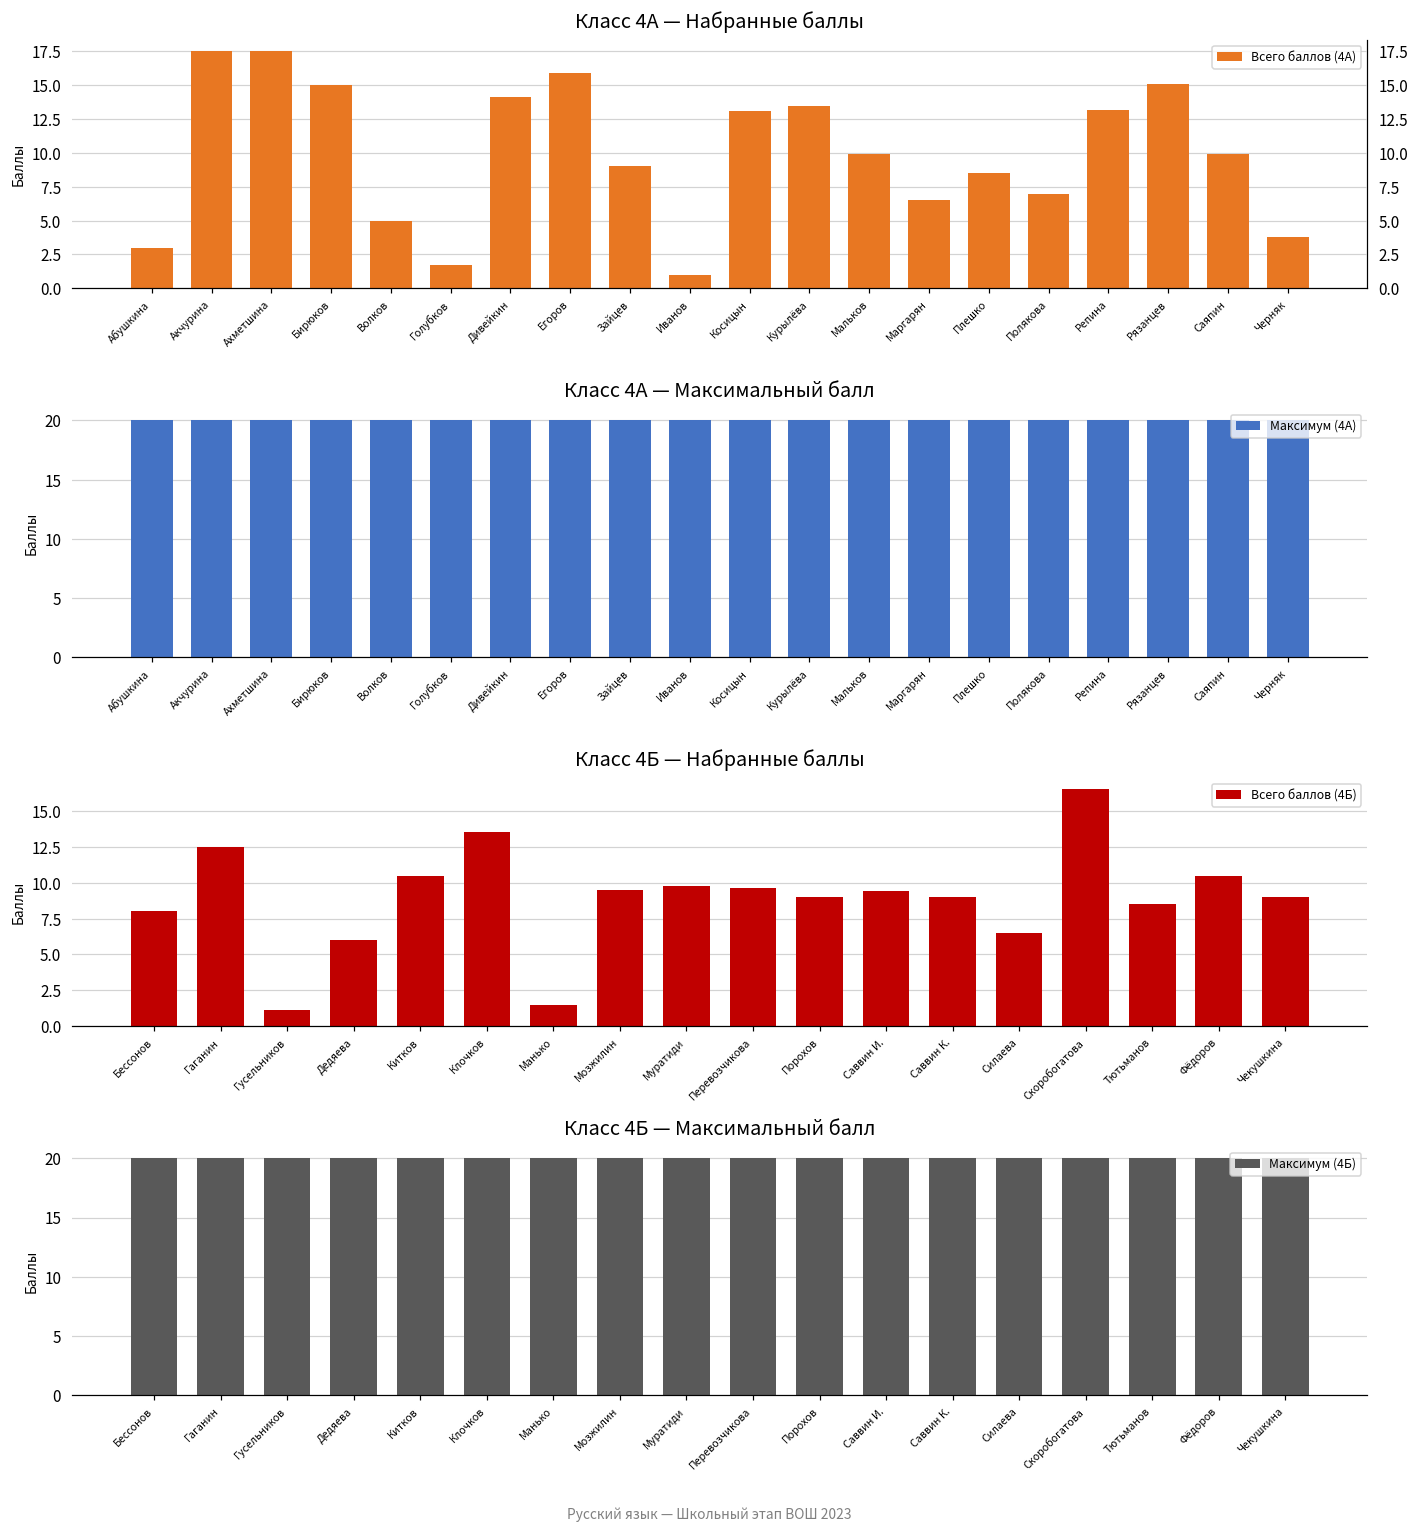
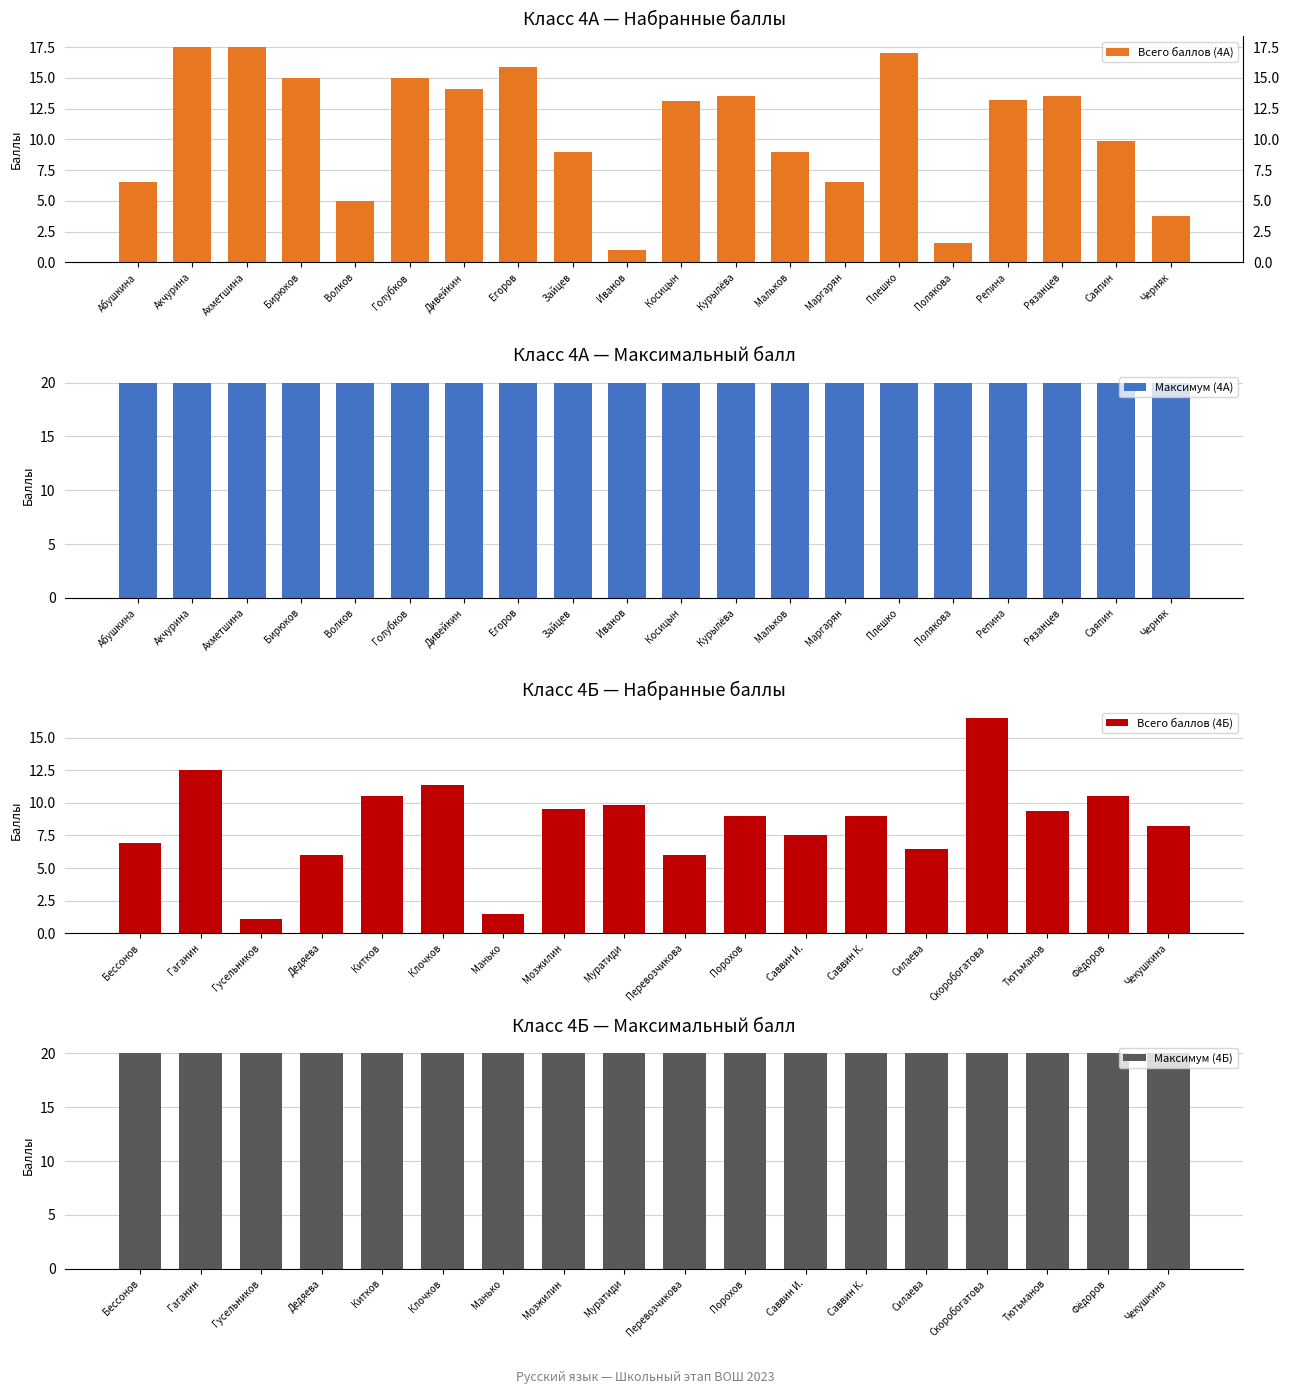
Класс 4А — Набранные баллы, Абушкина: 3.0 -> 6.5
Класс 4А — Набранные баллы, Голубков: 1.7 -> 15.0
Класс 4А — Набранные баллы, Мальков: 9.9 -> 9.0
Класс 4А — Набранные баллы, Плешко: 8.5 -> 17.0
Класс 4А — Набранные баллы, Полякова: 7.0 -> 1.6
Класс 4А — Набранные баллы, Рязанцев: 15.1 -> 13.5
Класс 4Б — Набранные баллы, Бессонов: 8.0 -> 6.9
Класс 4Б — Набранные баллы, Клочков: 13.5 -> 11.4
Класс 4Б — Набранные баллы, Перевозчикова: 9.6 -> 6.0
Класс 4Б — Набранные баллы, Саввин И.: 9.4 -> 7.5
Класс 4Б — Набранные баллы, Тютьманов: 8.5 -> 9.4
Класс 4Б — Набранные баллы, Чекушкина: 9.0 -> 8.2
